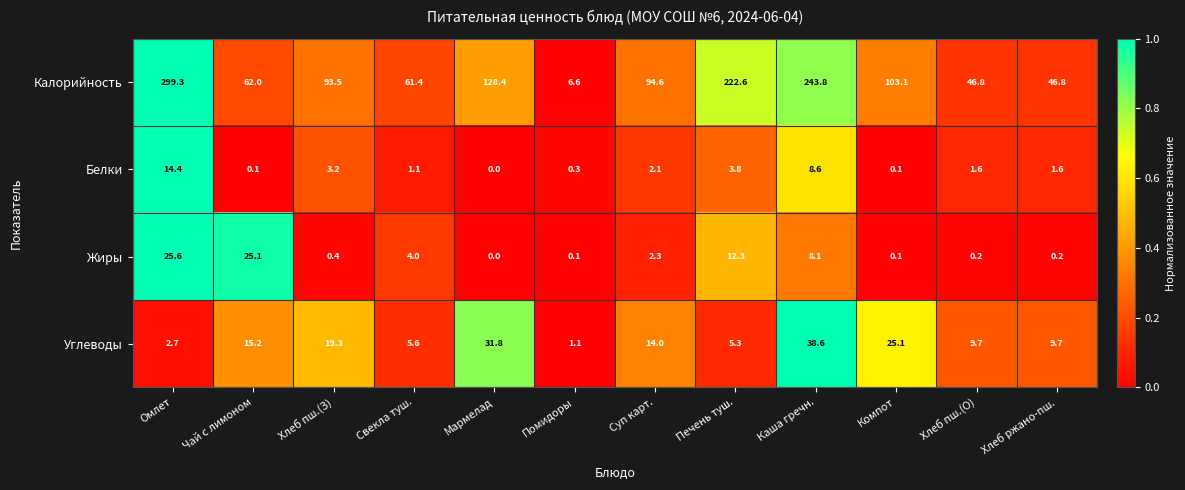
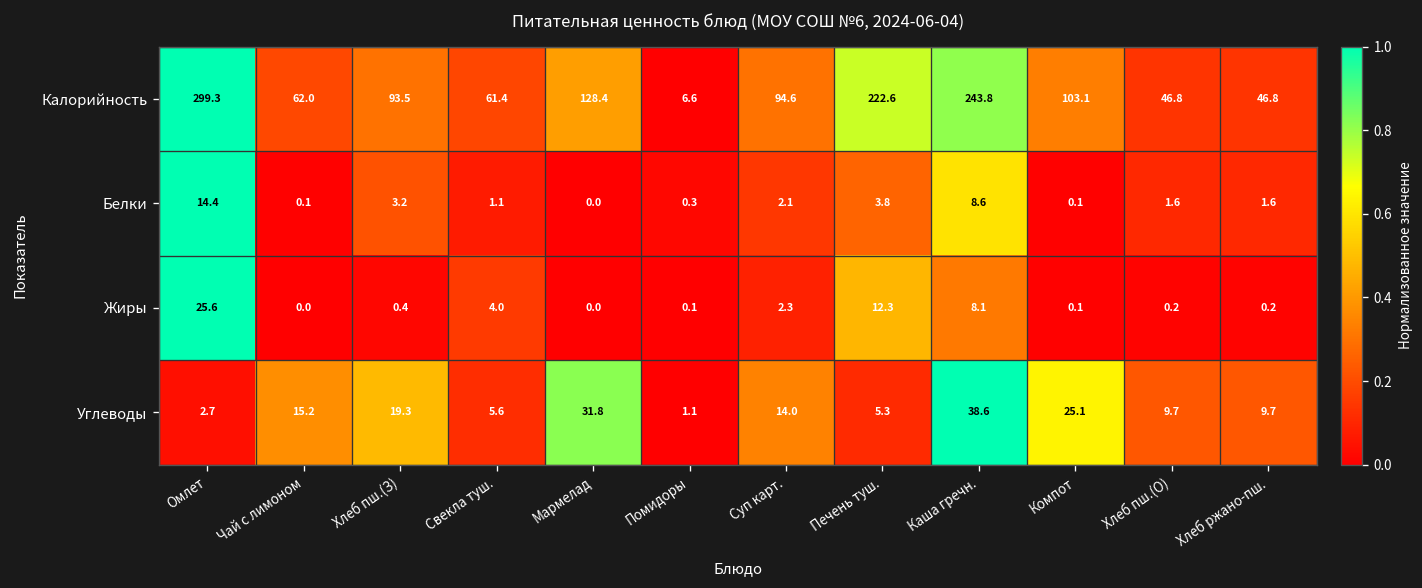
Жиры, Чай с лимоном: 25.1 -> 0.0
